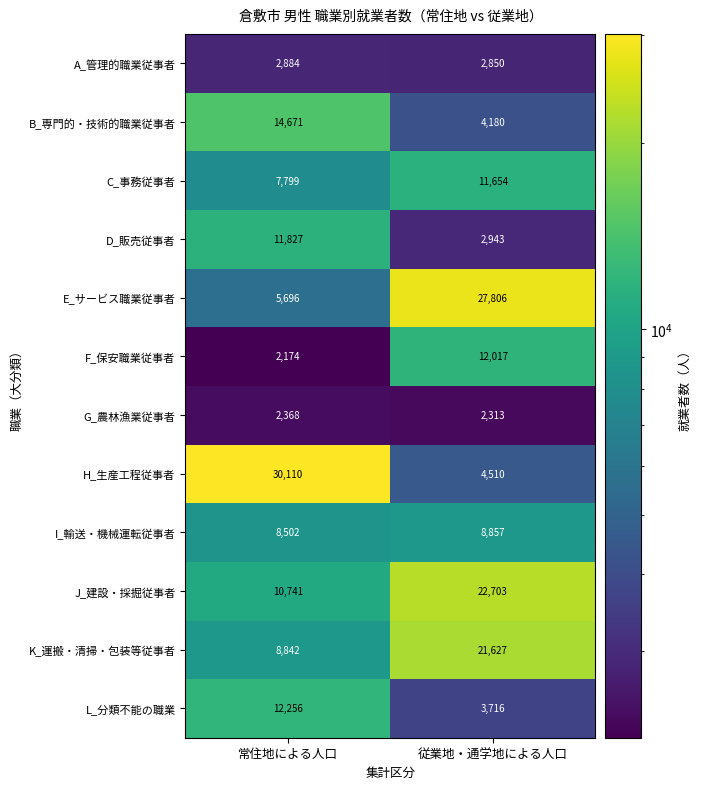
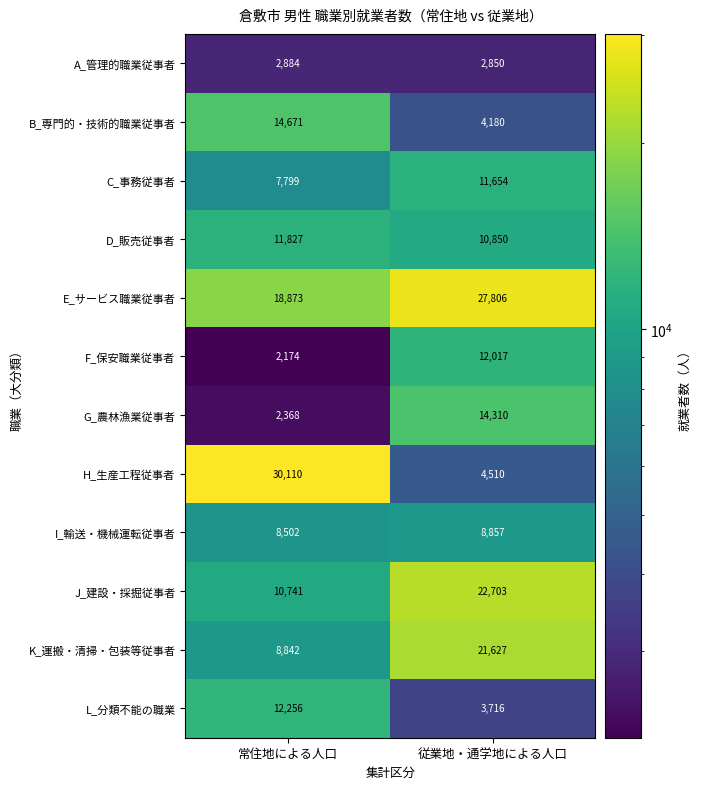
D_販売従事者, 従業地・通学地による人口: 2,943 -> 10,850
E_サービス職業従事者, 常住地による人口: 5,696 -> 18,873
G_農林漁業従事者, 従業地・通学地による人口: 2,313 -> 14,310
